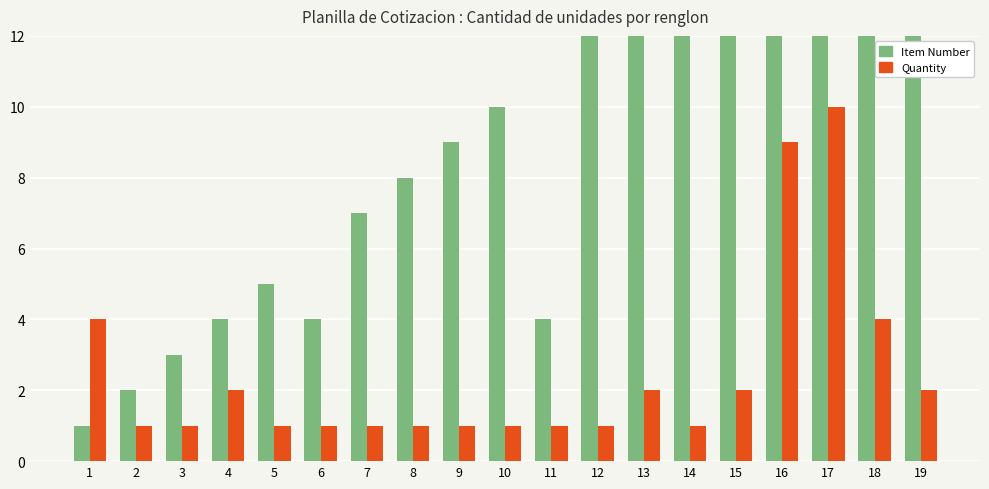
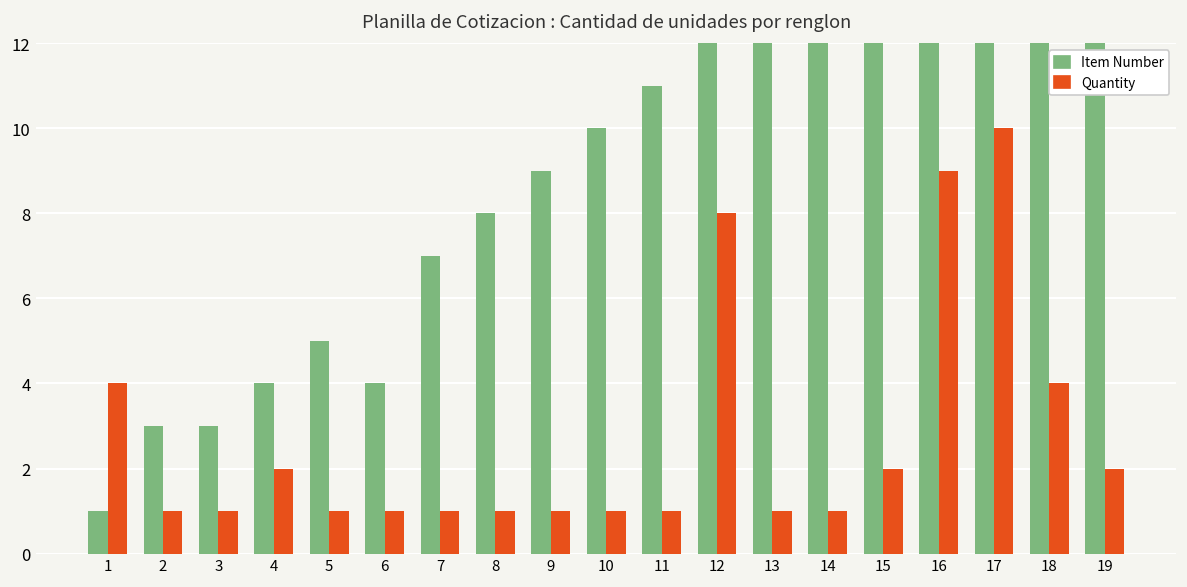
Item Number, 2: 2 -> 3
Item Number, 11: 4 -> 11
Quantity, 12: 1 -> 8
Quantity, 13: 2 -> 1
